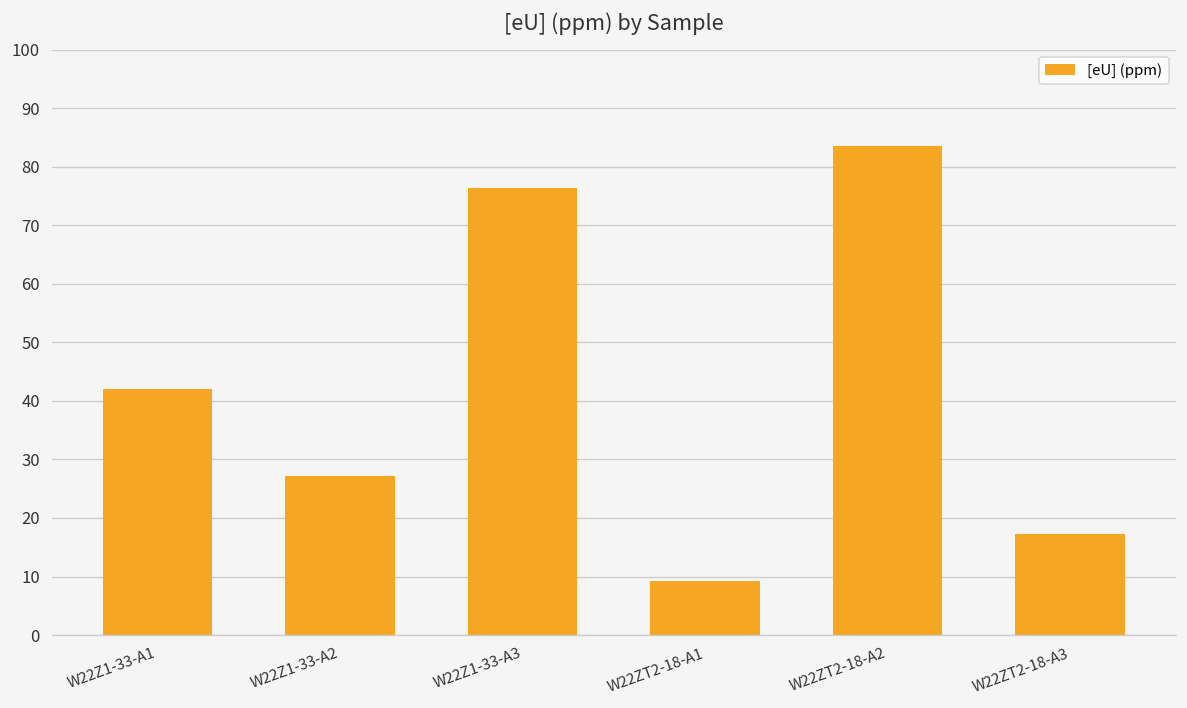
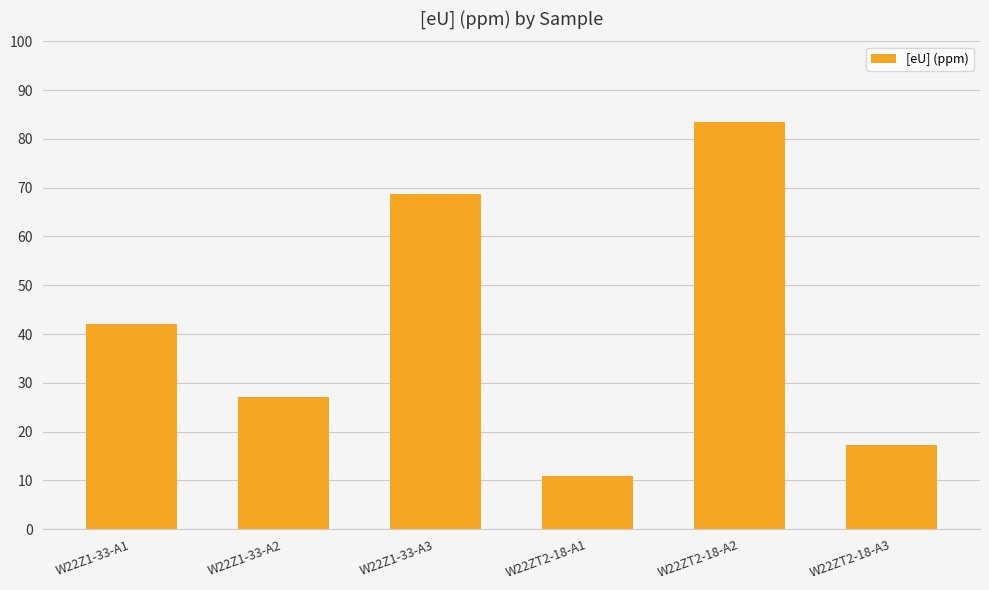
W22Z1-33-A3: 76 -> 69
W22ZT2-18-A1: 9 -> 11
